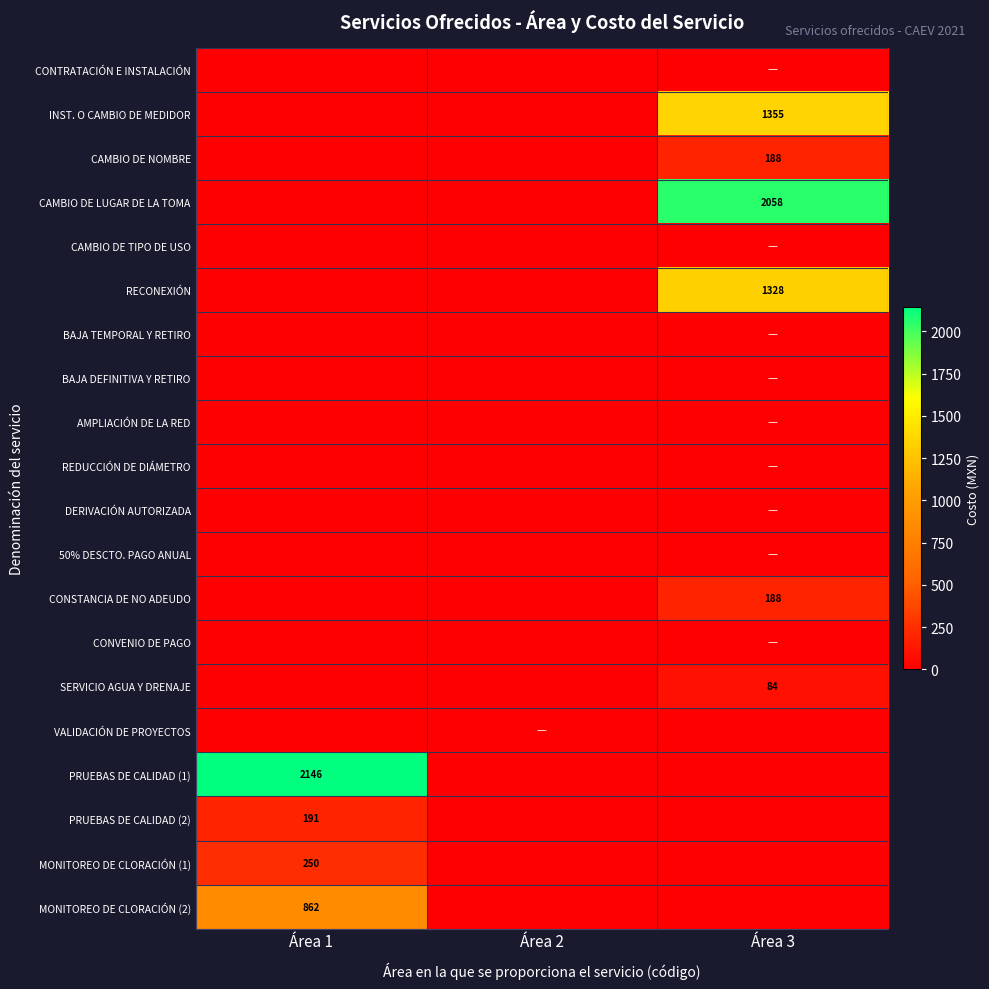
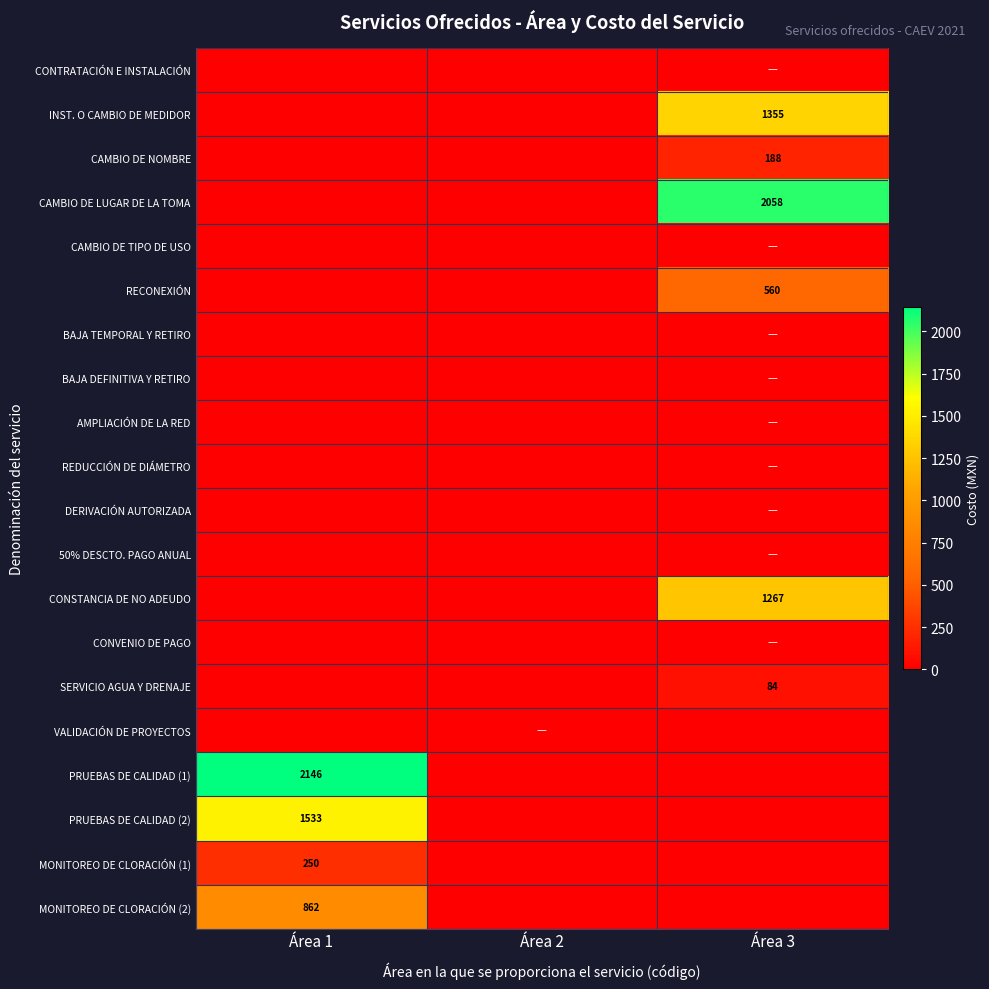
RECONEXIÓN, Área 3: 1328 -> 560
CONSTANCIA DE NO ADEUDO, Área 3: 188 -> 1267
PRUEBAS DE CALIDAD (2), Área 1: 191 -> 1533
